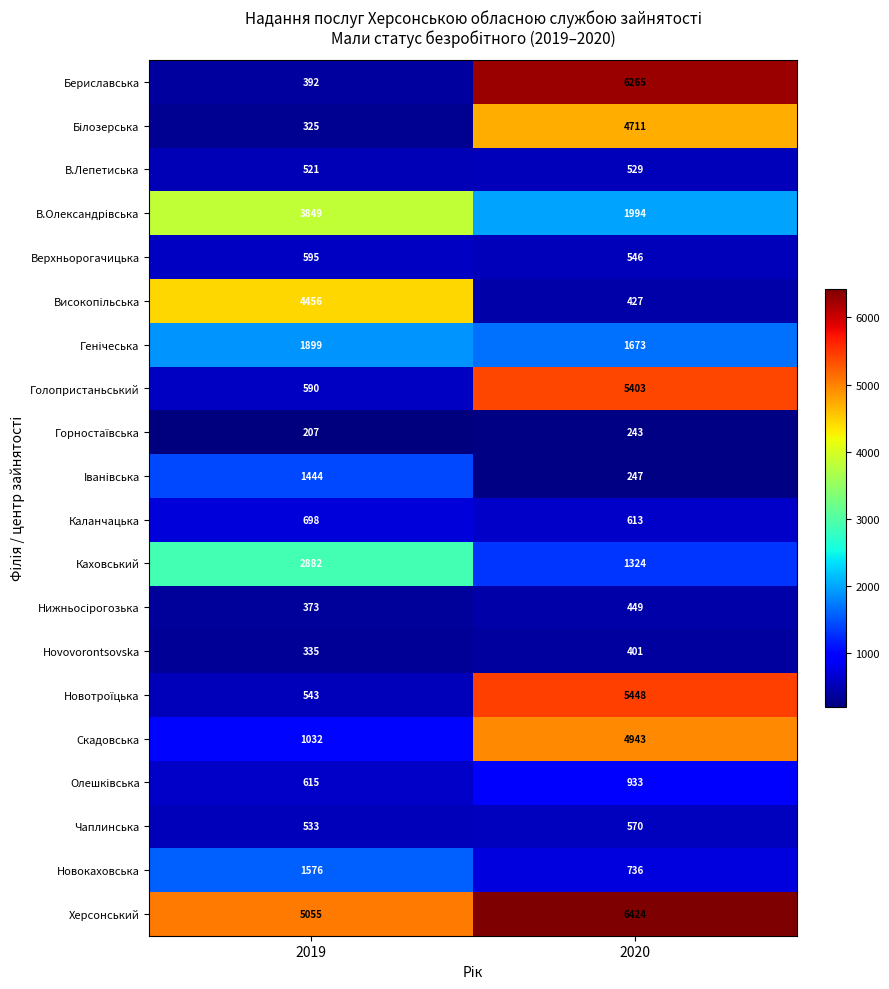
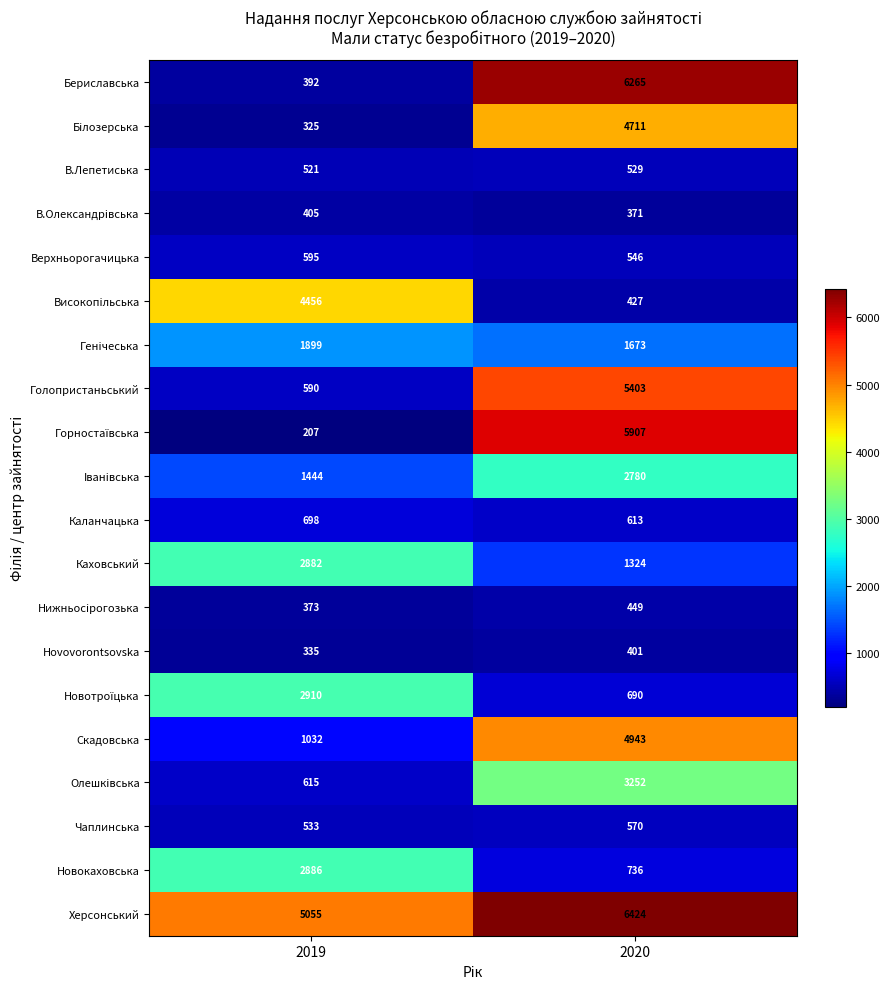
В.Олександрівська, 2019: 3849 -> 405
В.Олександрівська, 2020: 1994 -> 371
Горностаївська, 2020: 243 -> 5907
Iванiвська, 2020: 247 -> 2780
Hовотроїцька, 2019: 543 -> 2910
Hовотроїцька, 2020: 5448 -> 690
Олешківська, 2020: 933 -> 3252
Hовокаховська, 2019: 1576 -> 2886
